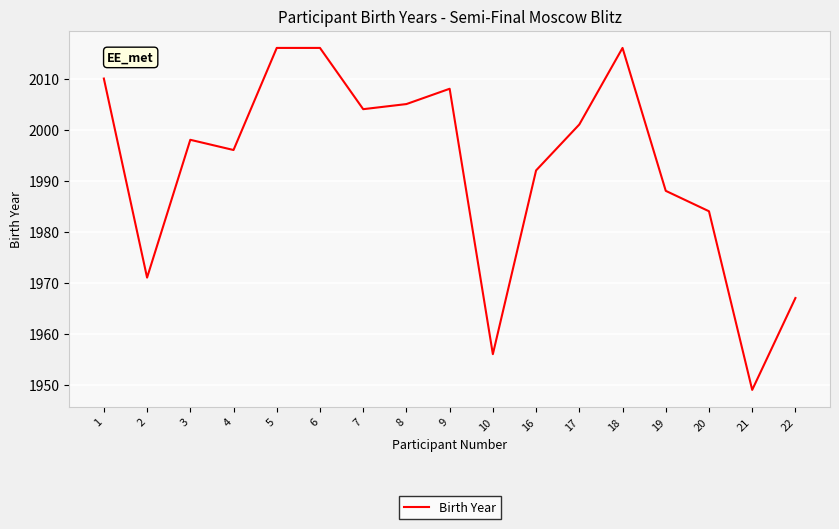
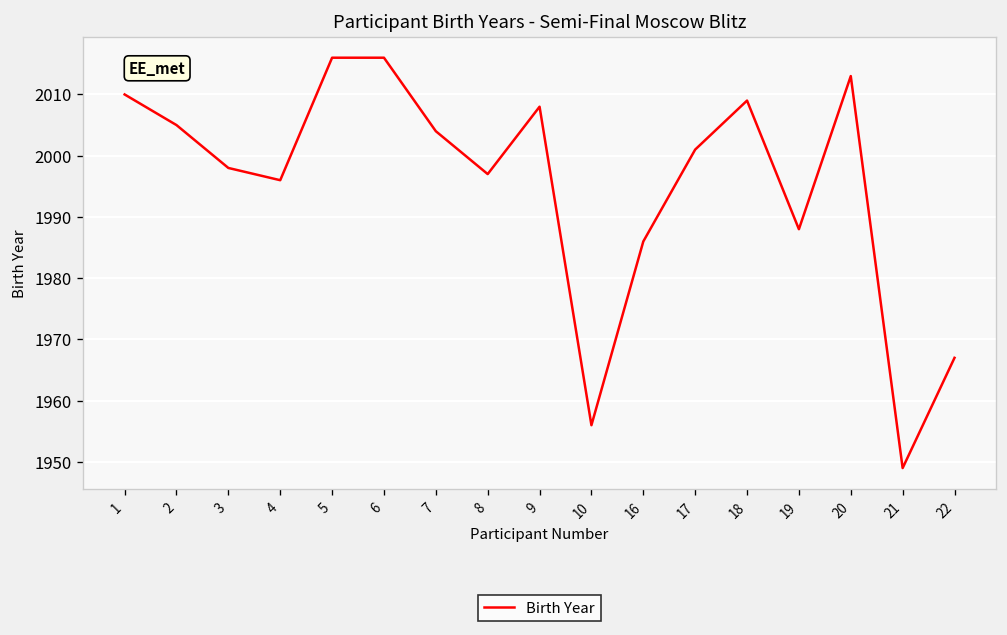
2: 1971 -> 2005
8: 2005 -> 1997
16: 1992 -> 1986
18: 2016 -> 2009
20: 1984 -> 2013
